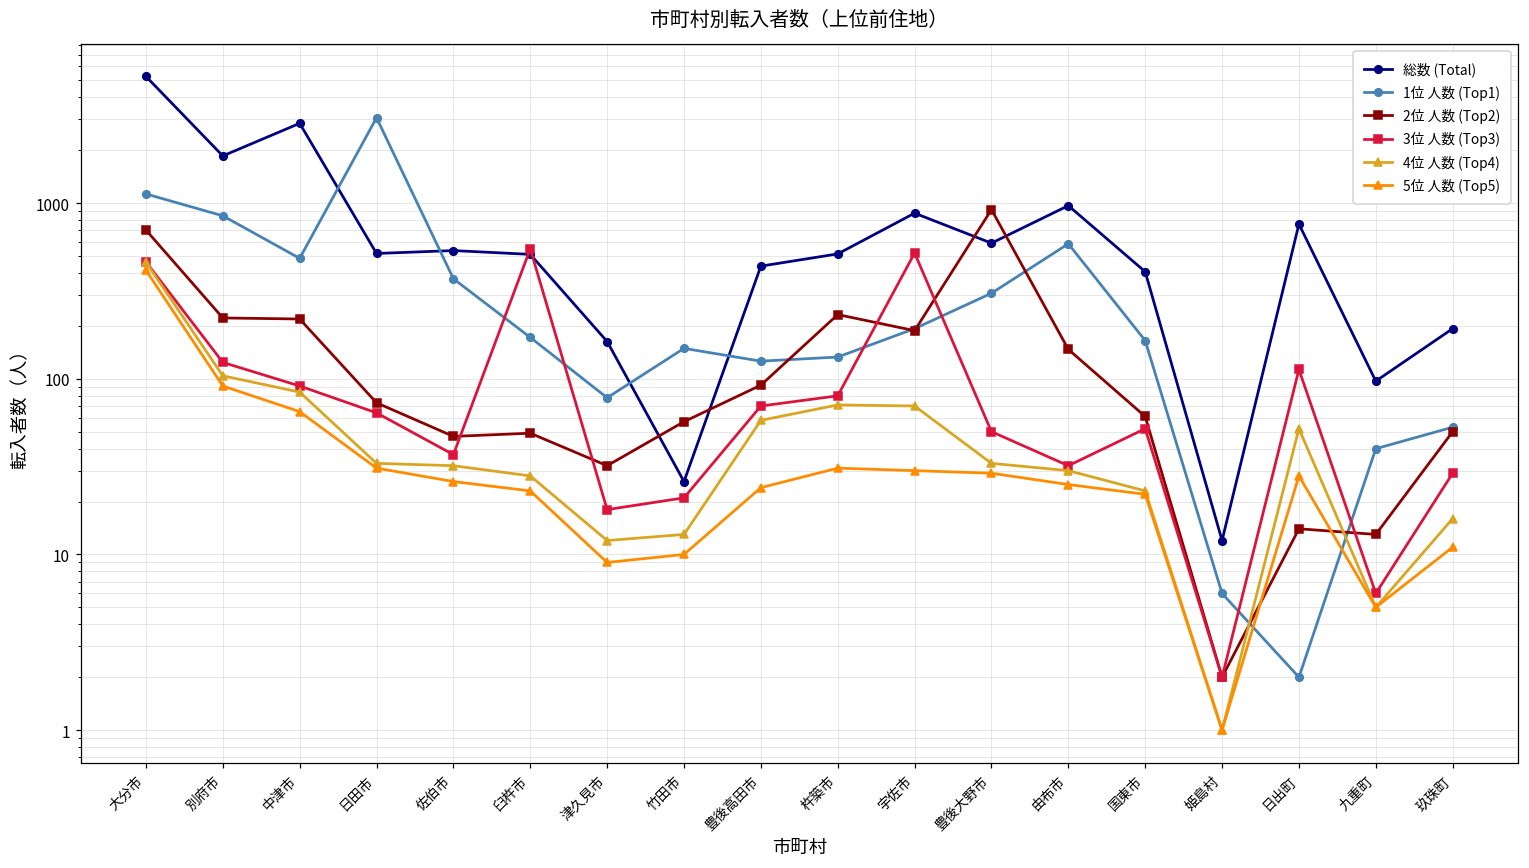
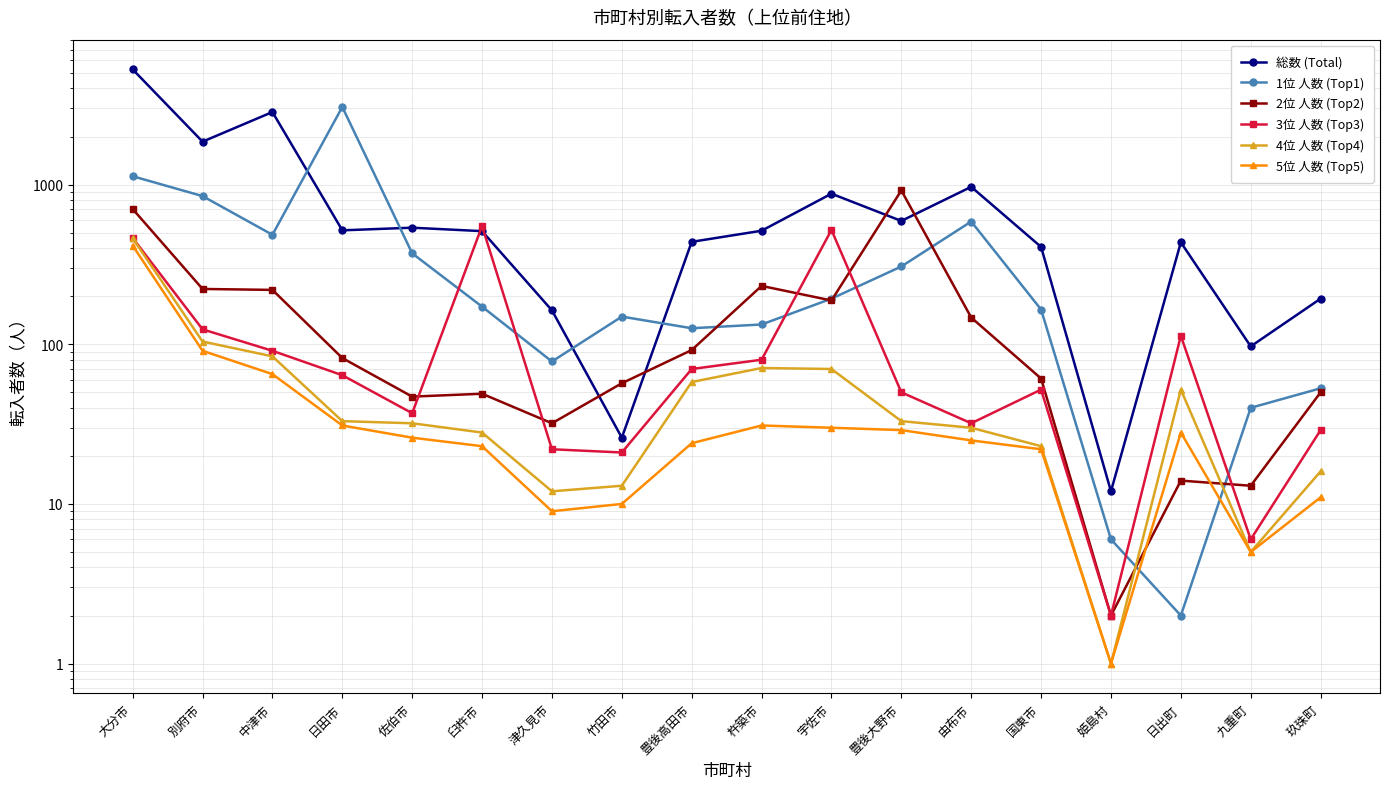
2位 人数 (Top2), 日田市: 70 -> 80
3位 人数 (Top3), 津久見市: 18 -> 22
総数 (Total), 日出町: 800 -> 440
